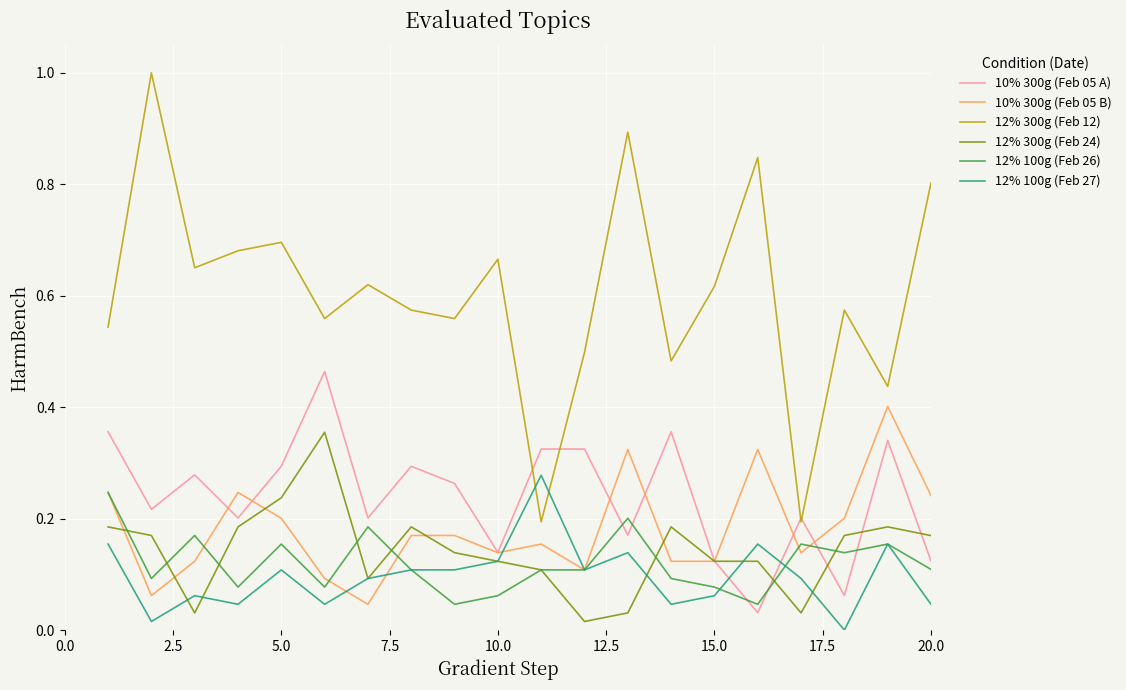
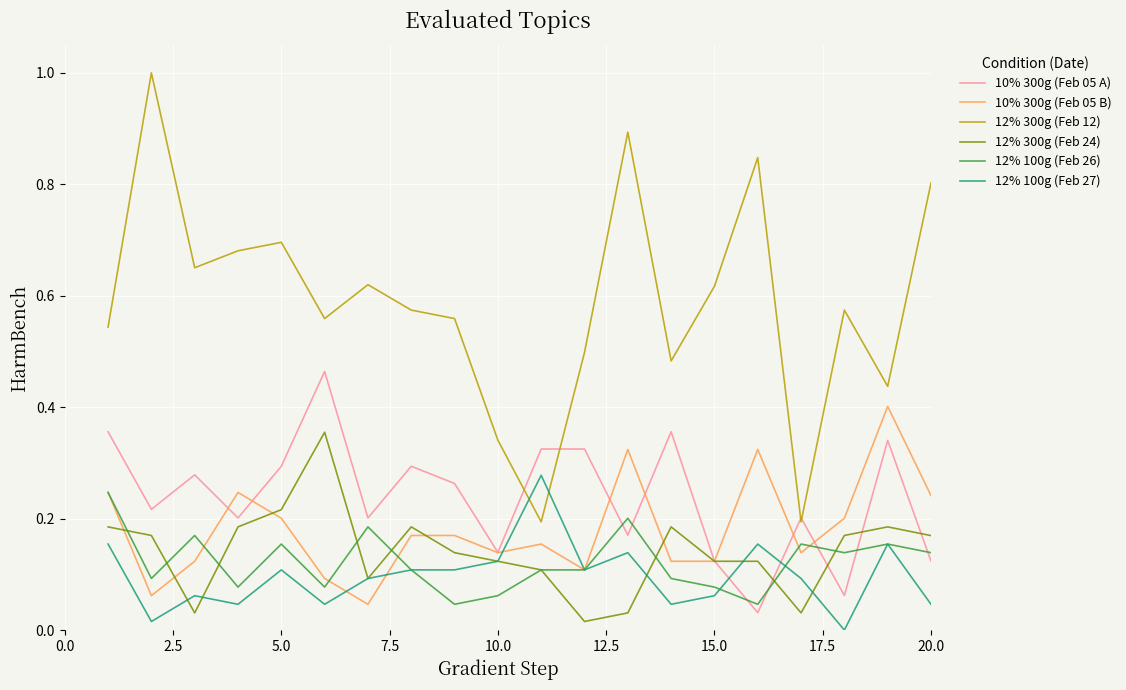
12% 300g (Feb 24), 5.0: 0.24 -> 0.22
12% 300g (Feb 12), 10.0: 0.67 -> 0.34
12% 100g (Feb 26), 20.0: 0.11 -> 0.14
